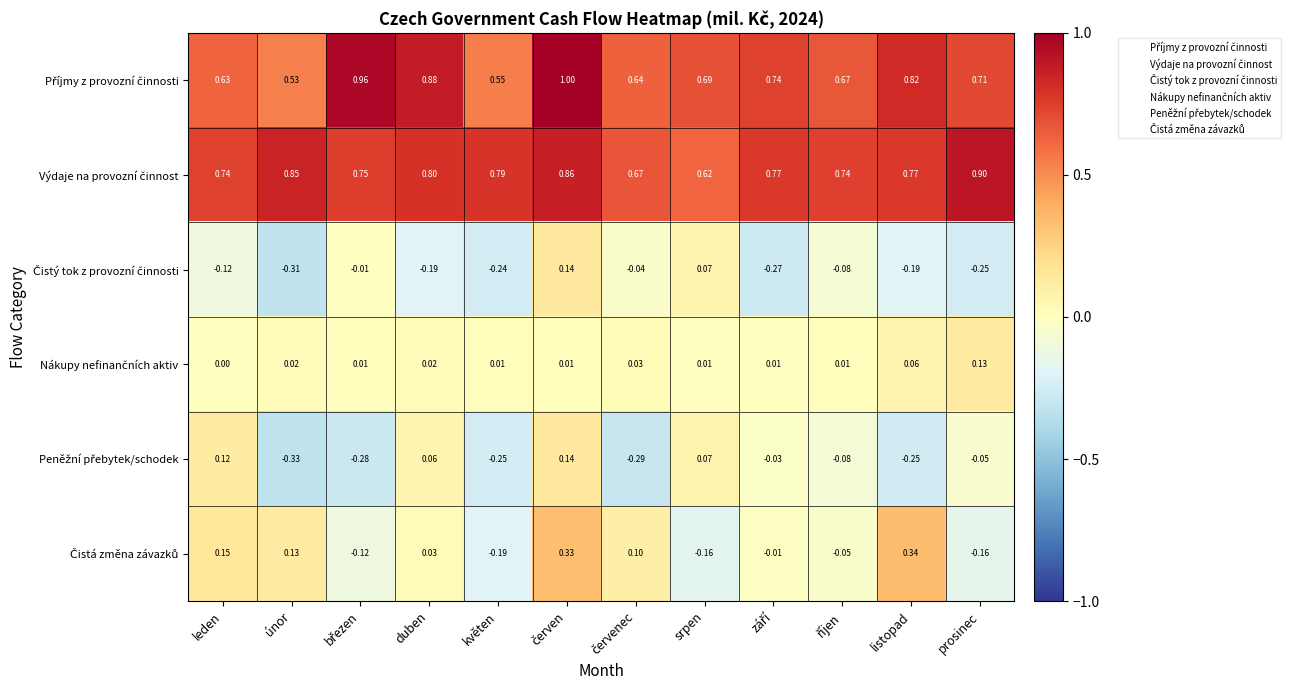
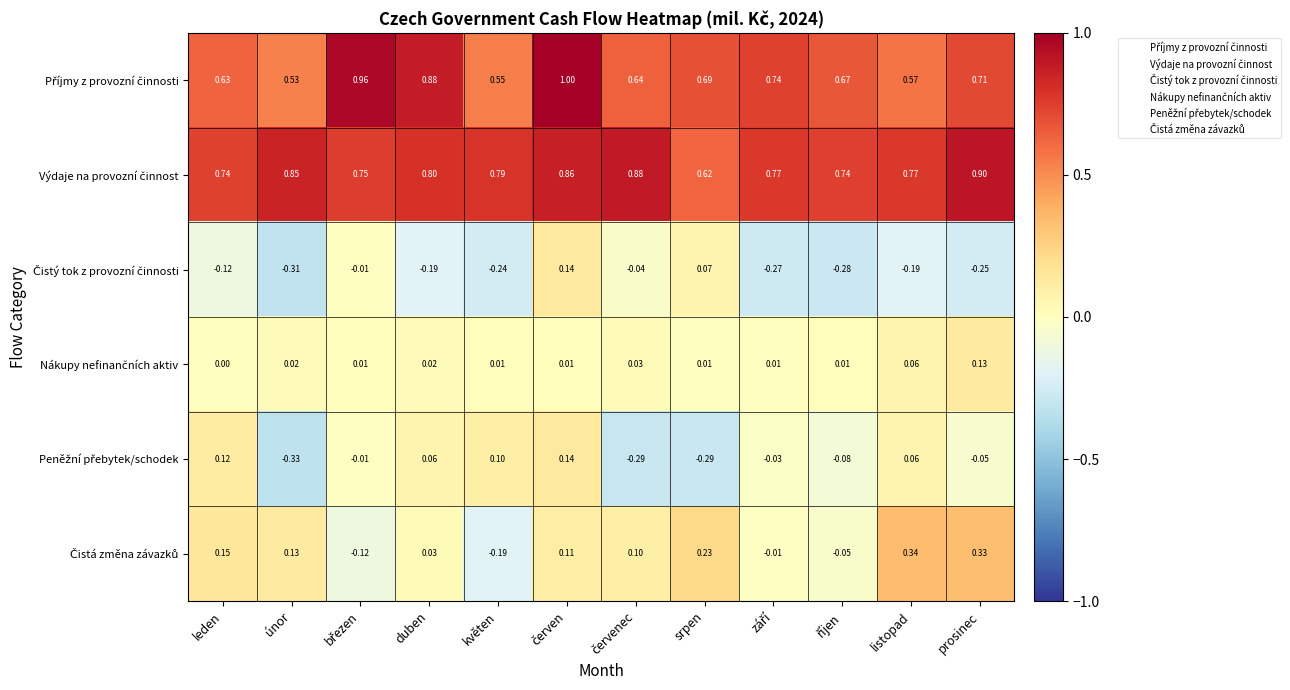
Příjmy z provozní činnosti, listopad: 0.82 -> 0.57
Výdaje na provozní činnost, červenec: 0.67 -> 0.88
Čistý tok z provozní činnosti, říjen: -0.08 -> -0.28
Peněžní přebytek/schodek, březen: -0.28 -> -0.01
Peněžní přebytek/schodek, květen: -0.25 -> 0.10
Peněžní přebytek/schodek, srpen: 0.07 -> -0.29
Peněžní přebytek/schodek, listopad: -0.25 -> 0.06
Čistá změna závazků, červen: 0.33 -> 0.11
Čistá změna závazků, srpen: -0.16 -> 0.23
Čistá změna závazků, prosinec: -0.16 -> 0.33
